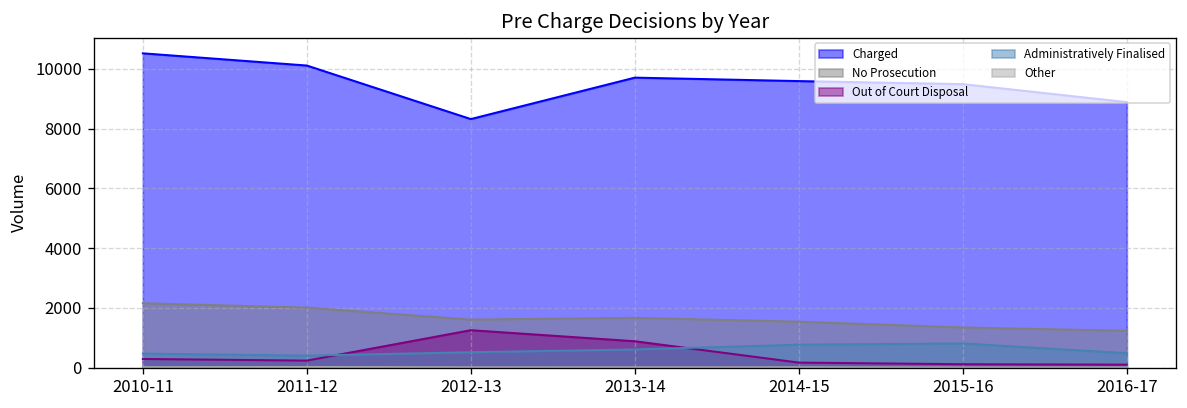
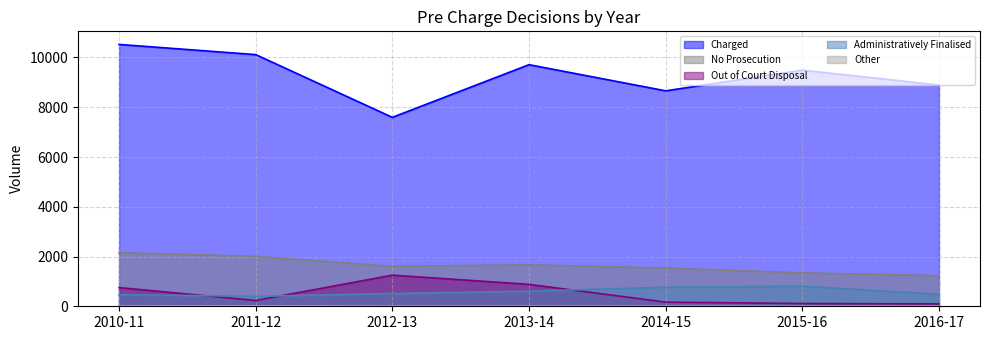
Out of Court Disposal, 2010-11: 300 -> 800
Charged, 2012-13: 8300 -> 7600
Charged, 2014-15: 9600 -> 8700
